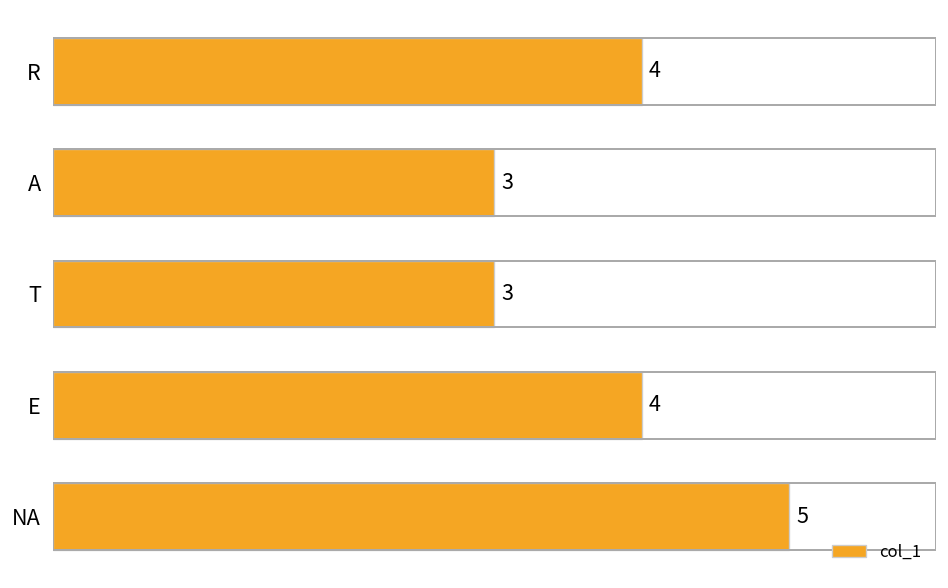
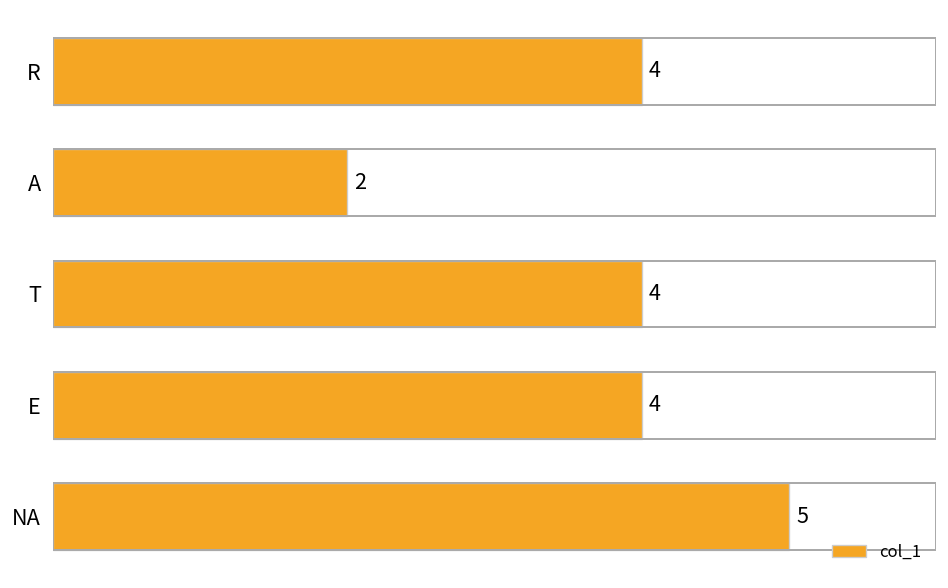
A: 3 -> 2
T: 3 -> 4
